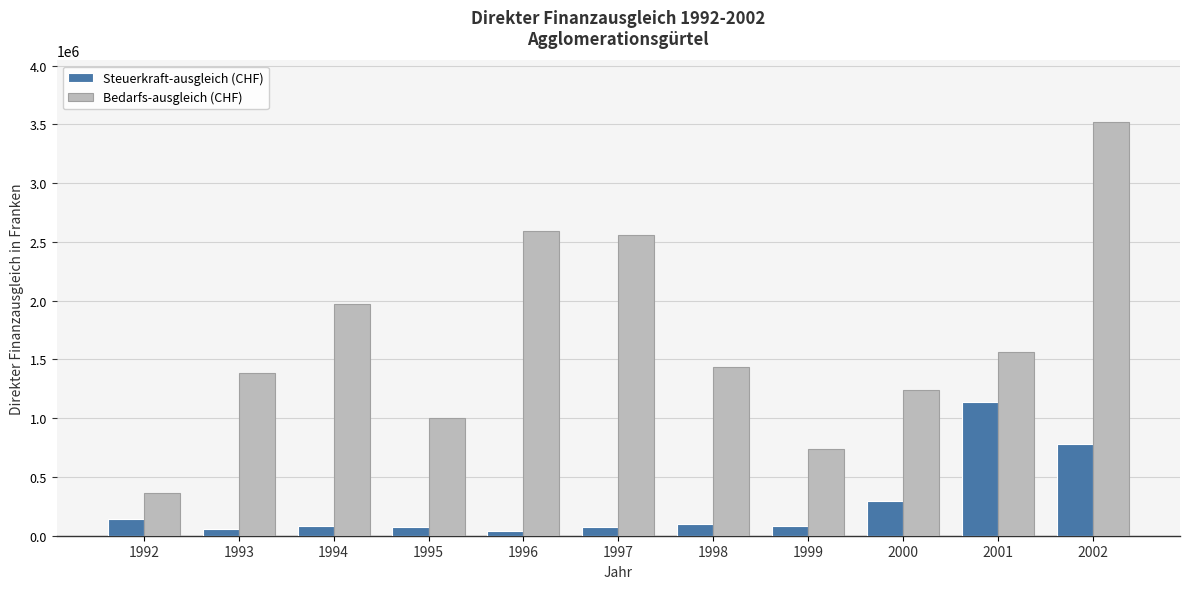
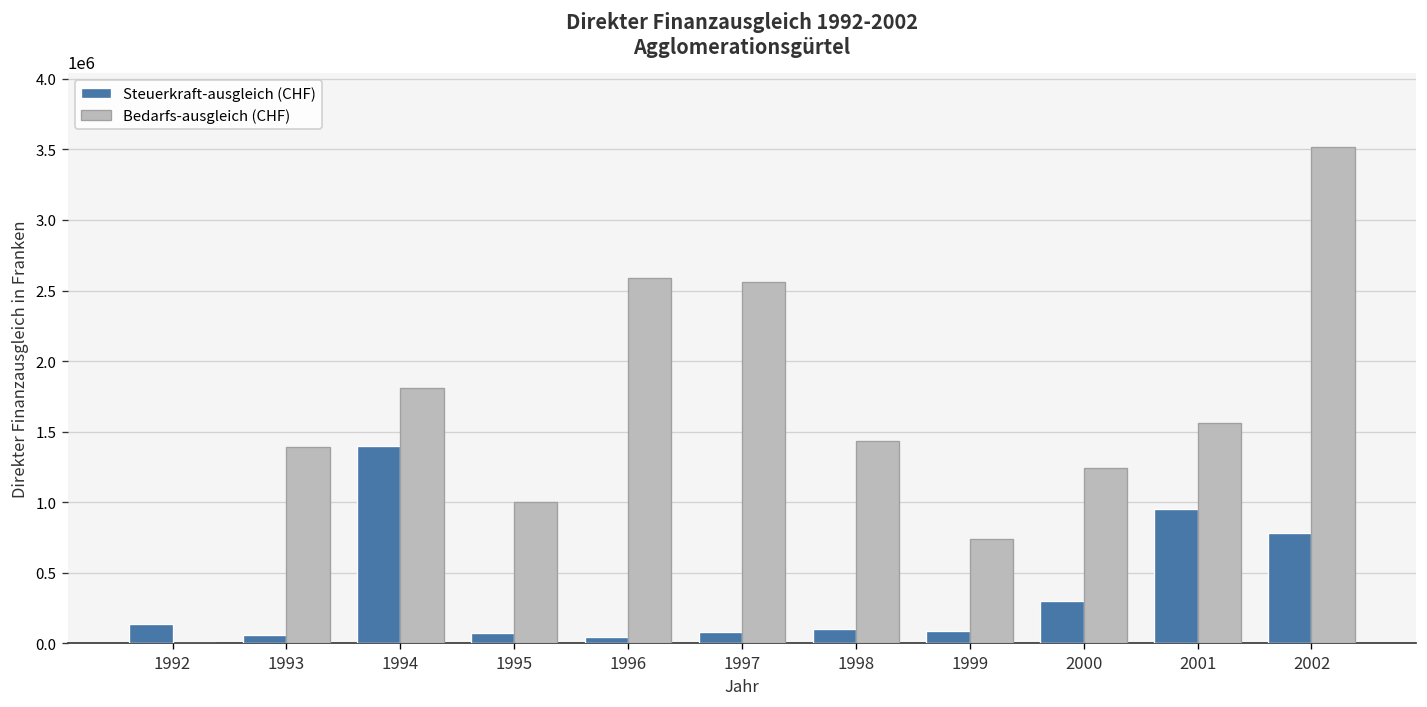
Bedarfs-ausgleich (CHF), 1992: 360000 -> 0
Steuerkraft-ausgleich (CHF), 1994: 80000 -> 1400000
Bedarfs-ausgleich (CHF), 1994: 1970000 -> 1810000
Steuerkraft-ausgleich (CHF), 2001: 1130000 -> 950000
